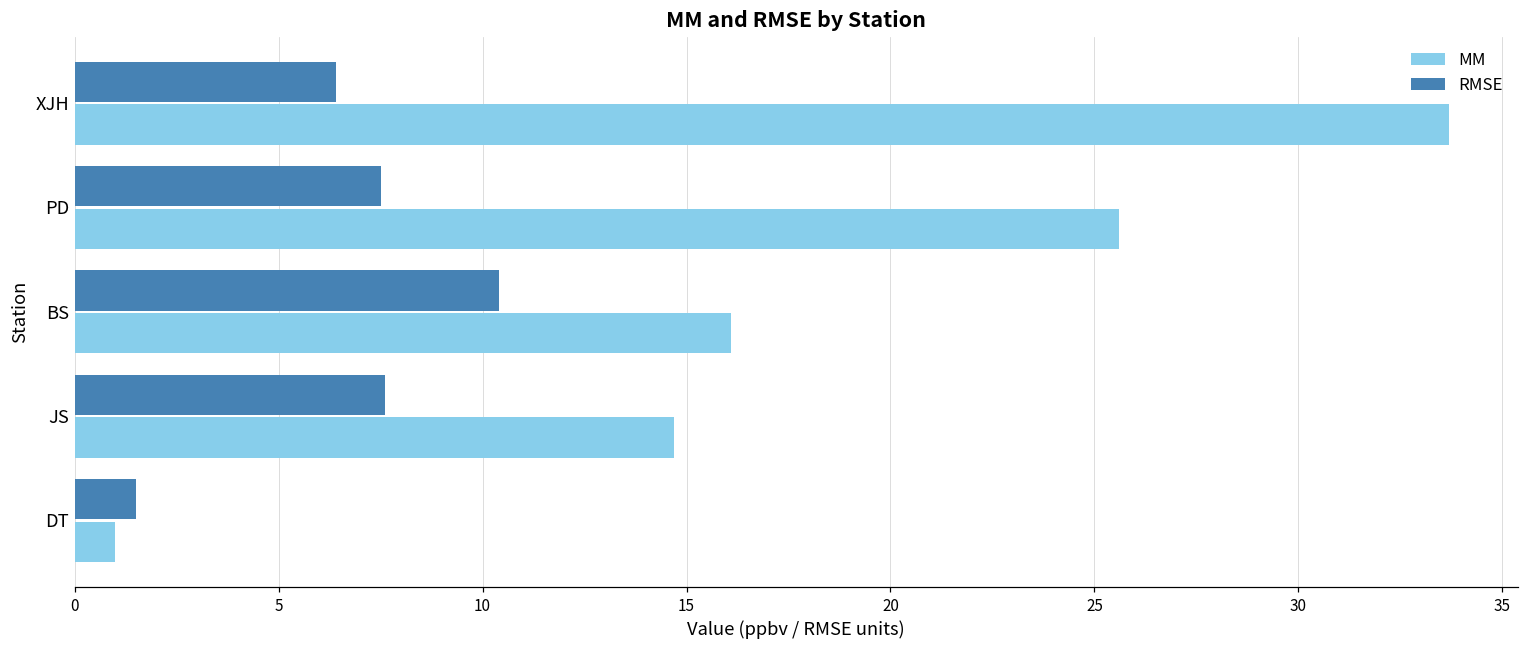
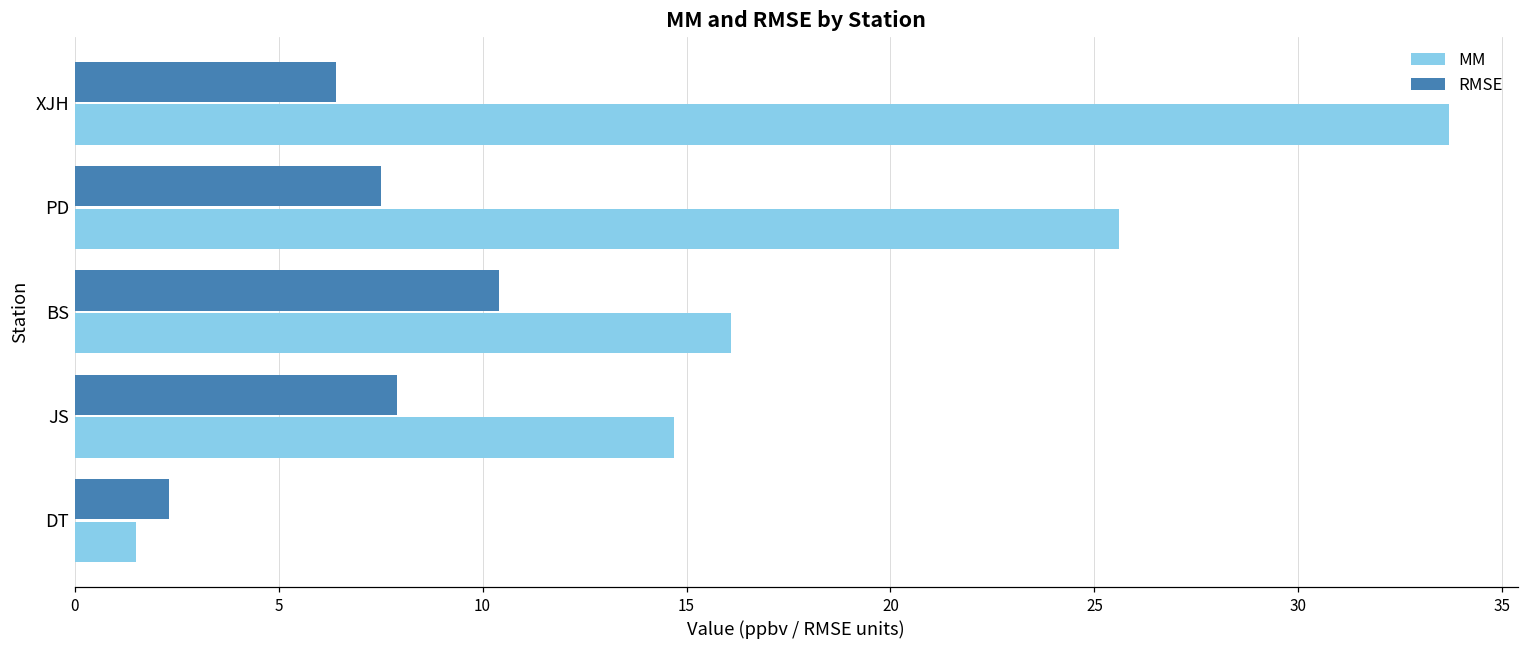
RMSE, JS: 7.6 -> 7.9
RMSE, DT: 1.5 -> 2.3
MM, DT: 1.0 -> 1.5
